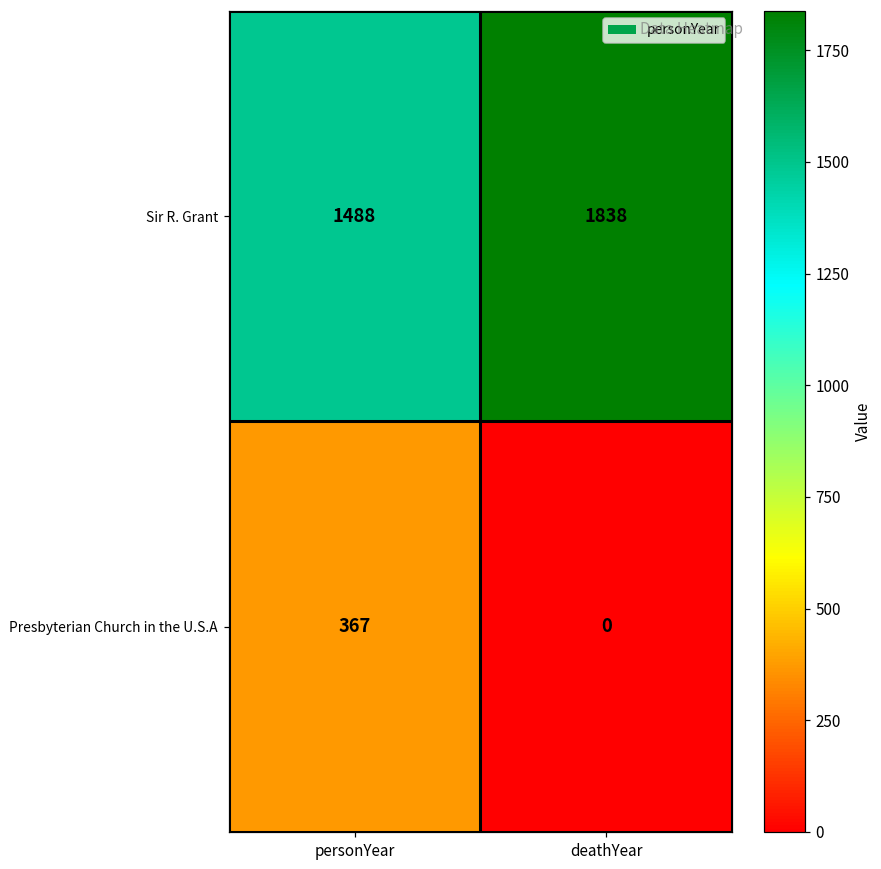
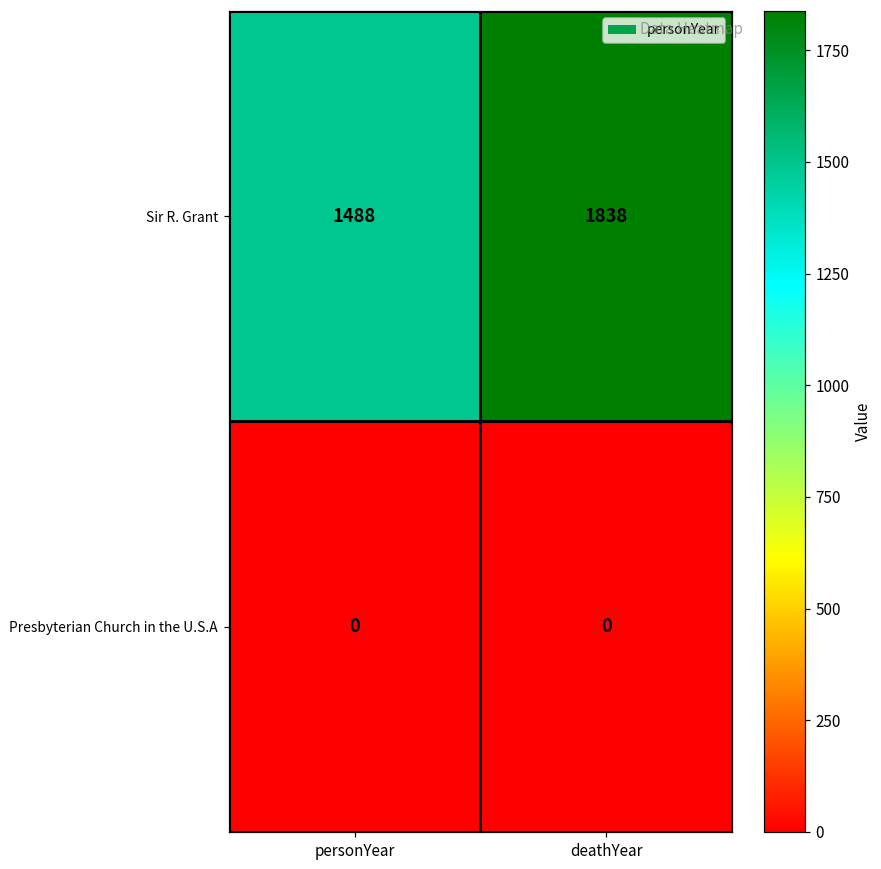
Presbyterian Church in the U.S.A, personYear: 367 -> 0
